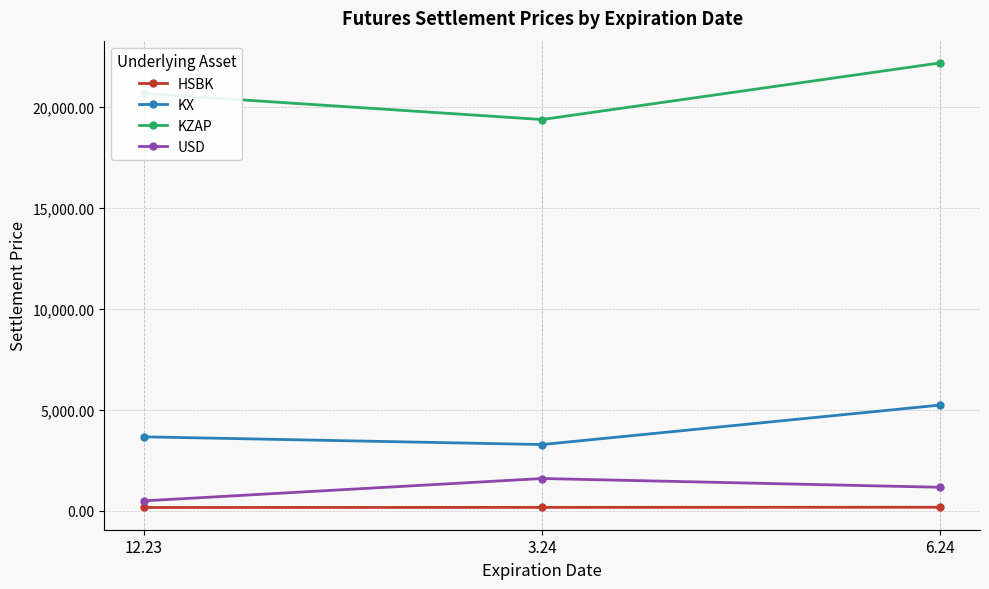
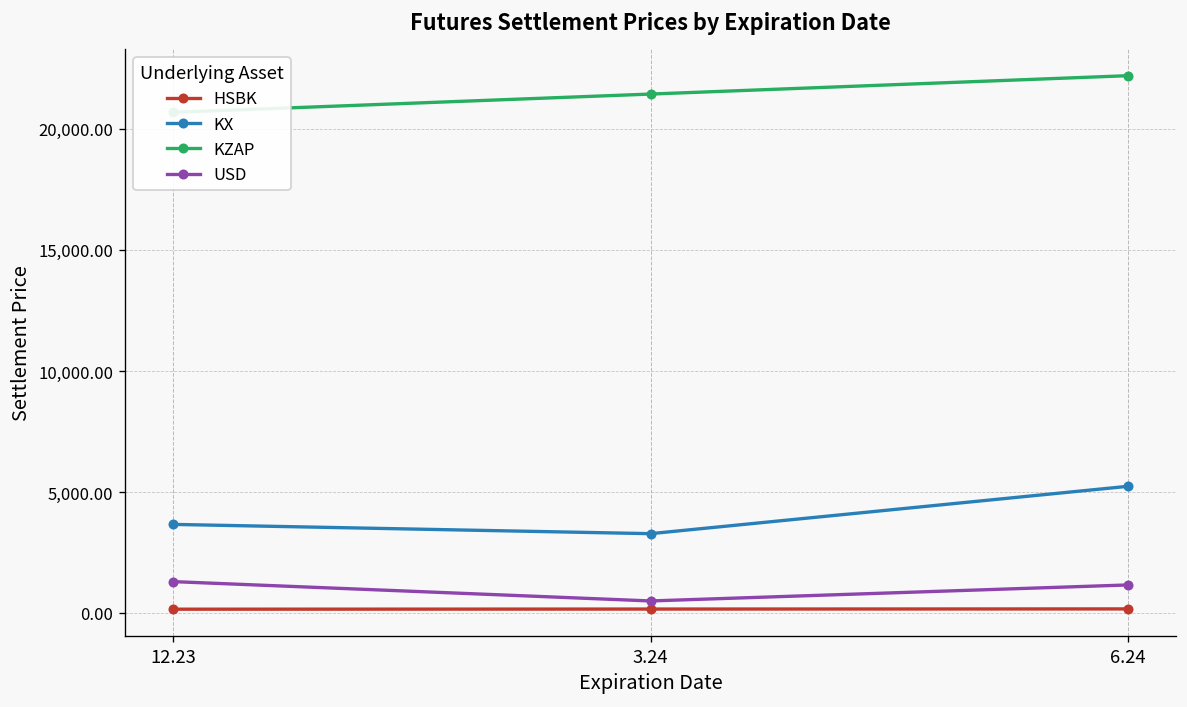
USD, 12.23: 500 -> 1,300
KZAP, 3.24: 19,400 -> 21,400
USD, 3.24: 1,600 -> 500
